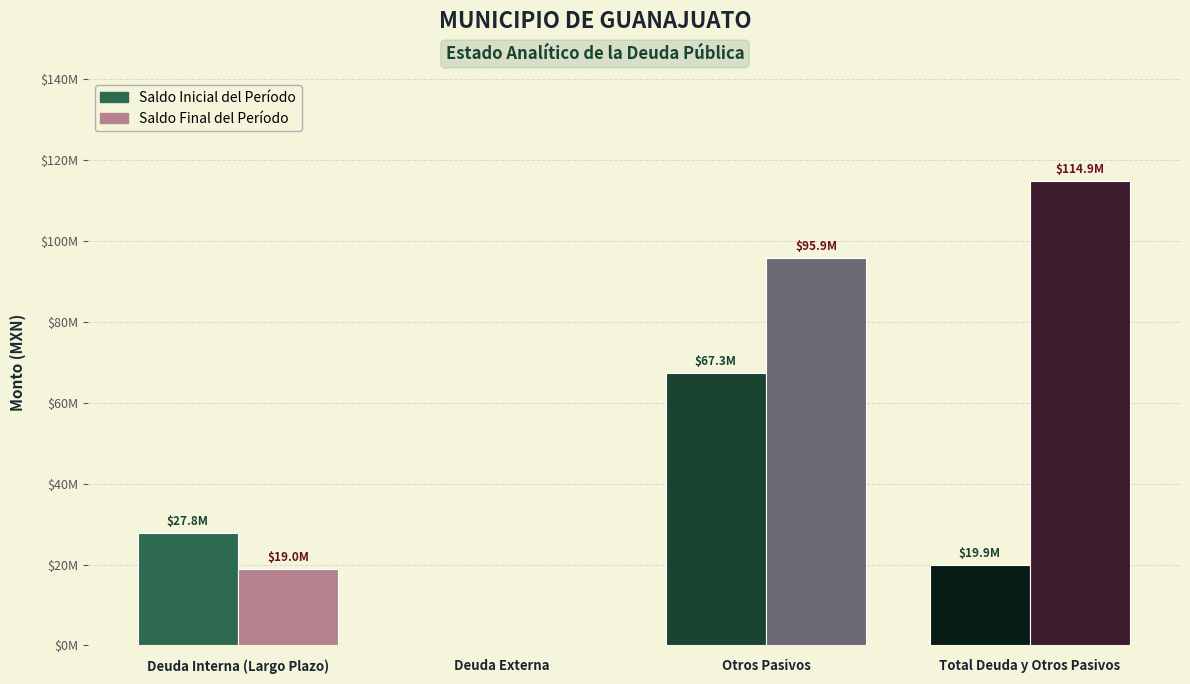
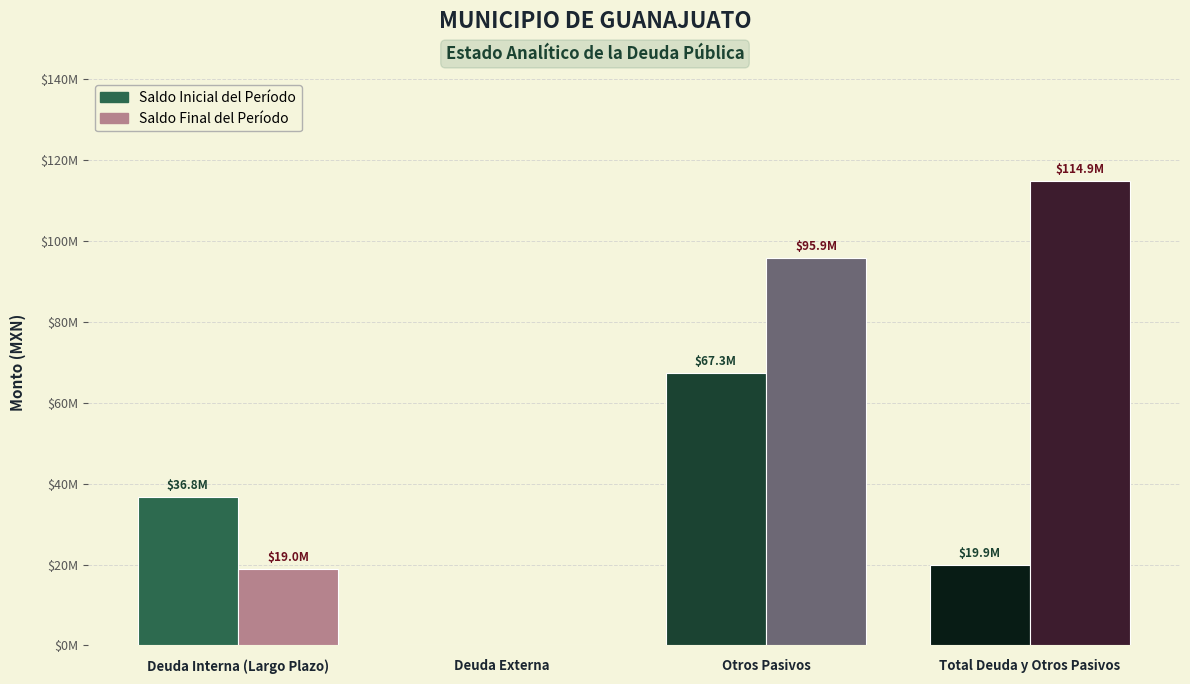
Saldo Inicial del Período, Deuda Interna (Largo Plazo): $27.8M -> $36.8M
